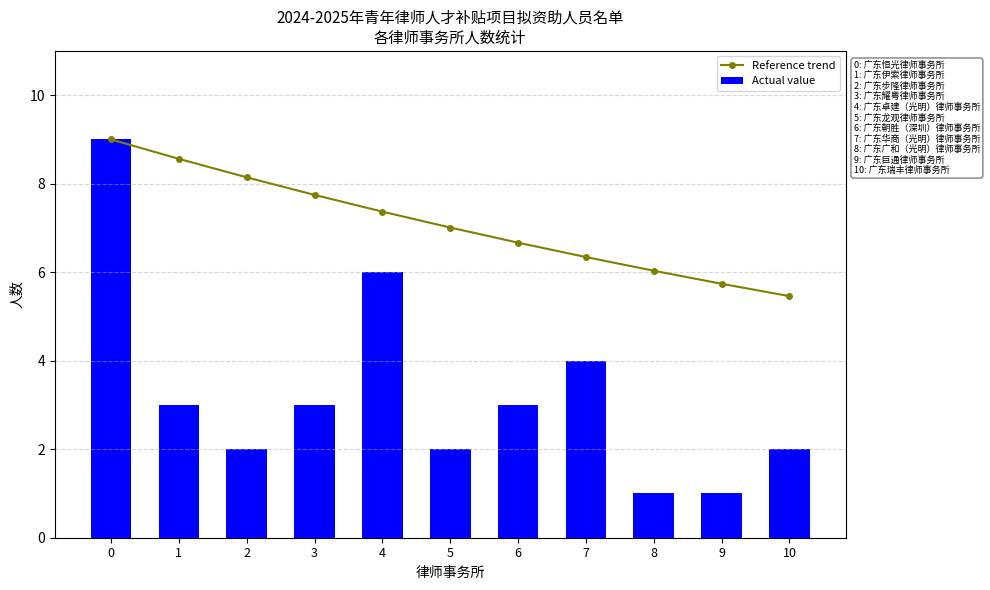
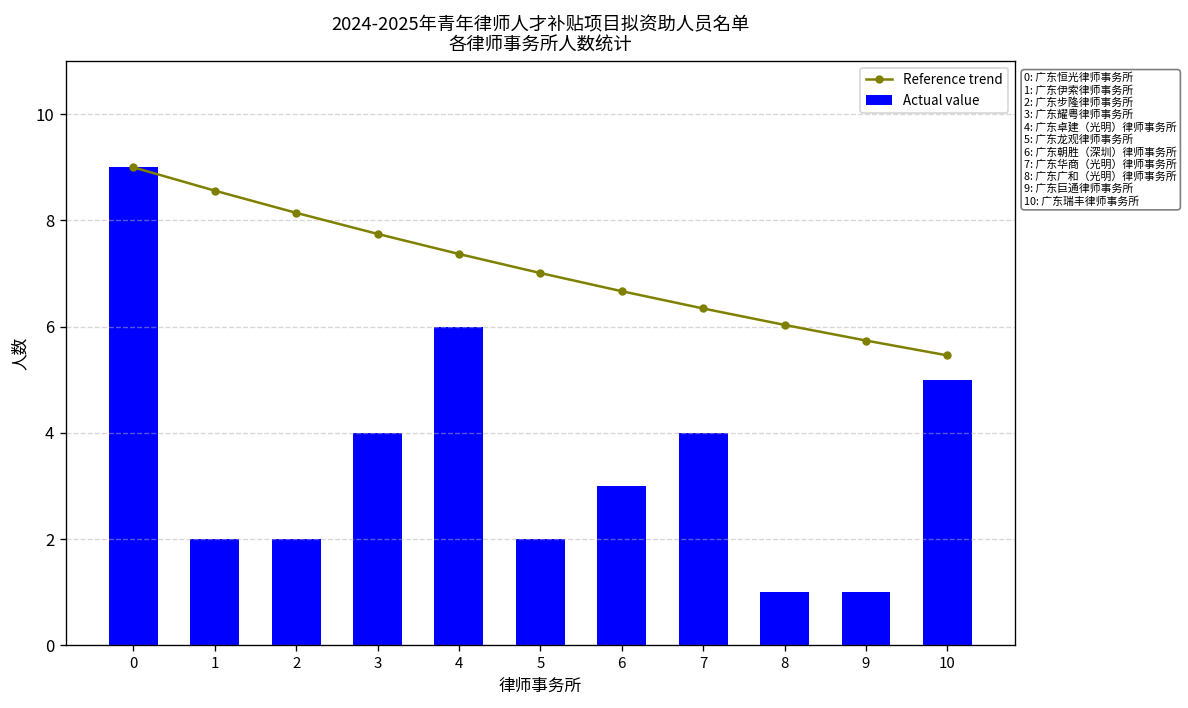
Actual value, 1: 3 -> 2
Actual value, 3: 3 -> 4
Actual value, 10: 2 -> 5
